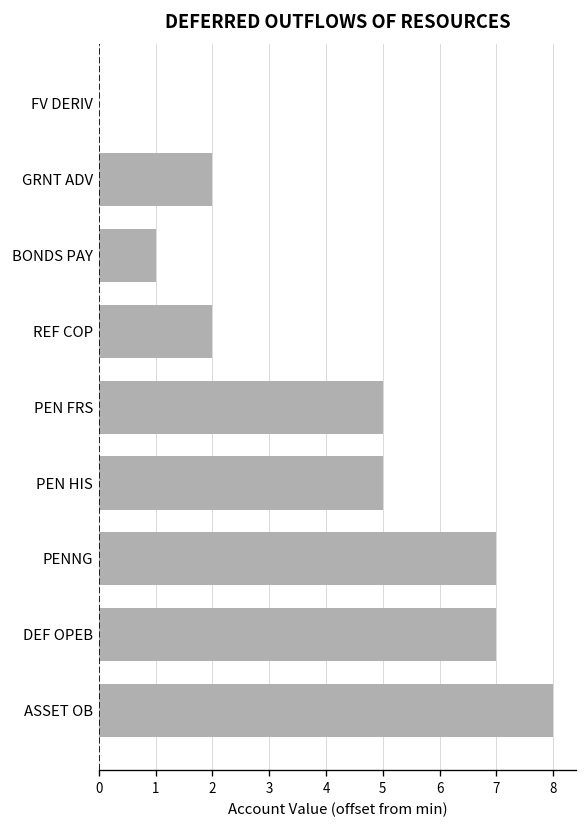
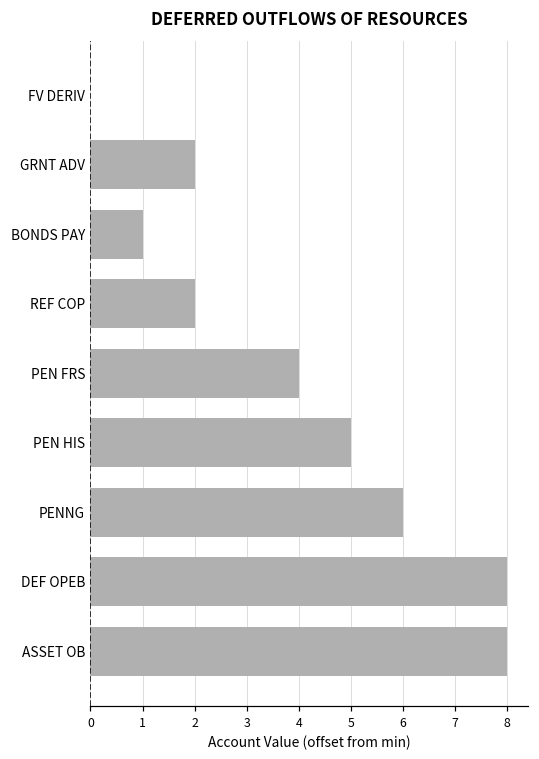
PEN FRS: 5.0 -> 4.0
PENNG: 7.0 -> 6.0
DEF OPEB: 7.0 -> 8.0
